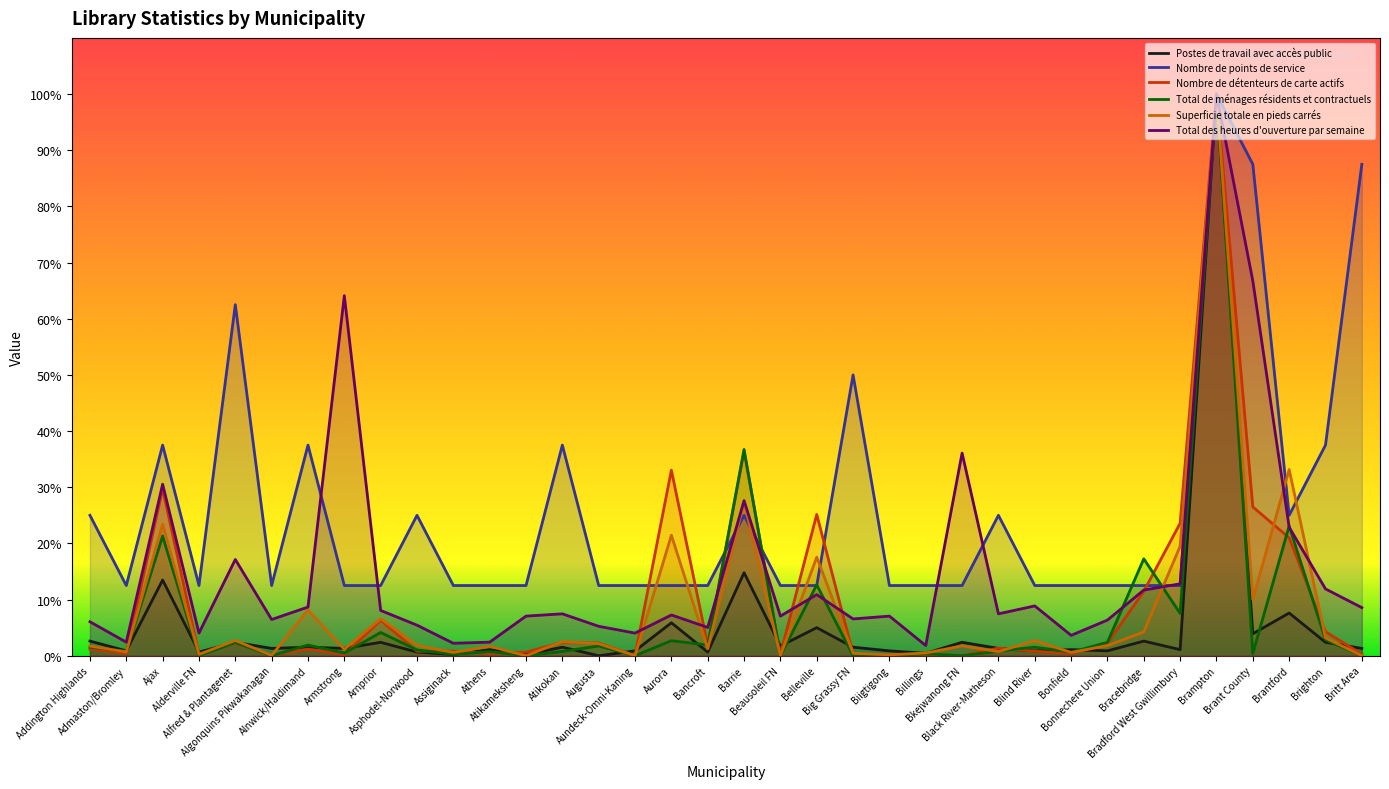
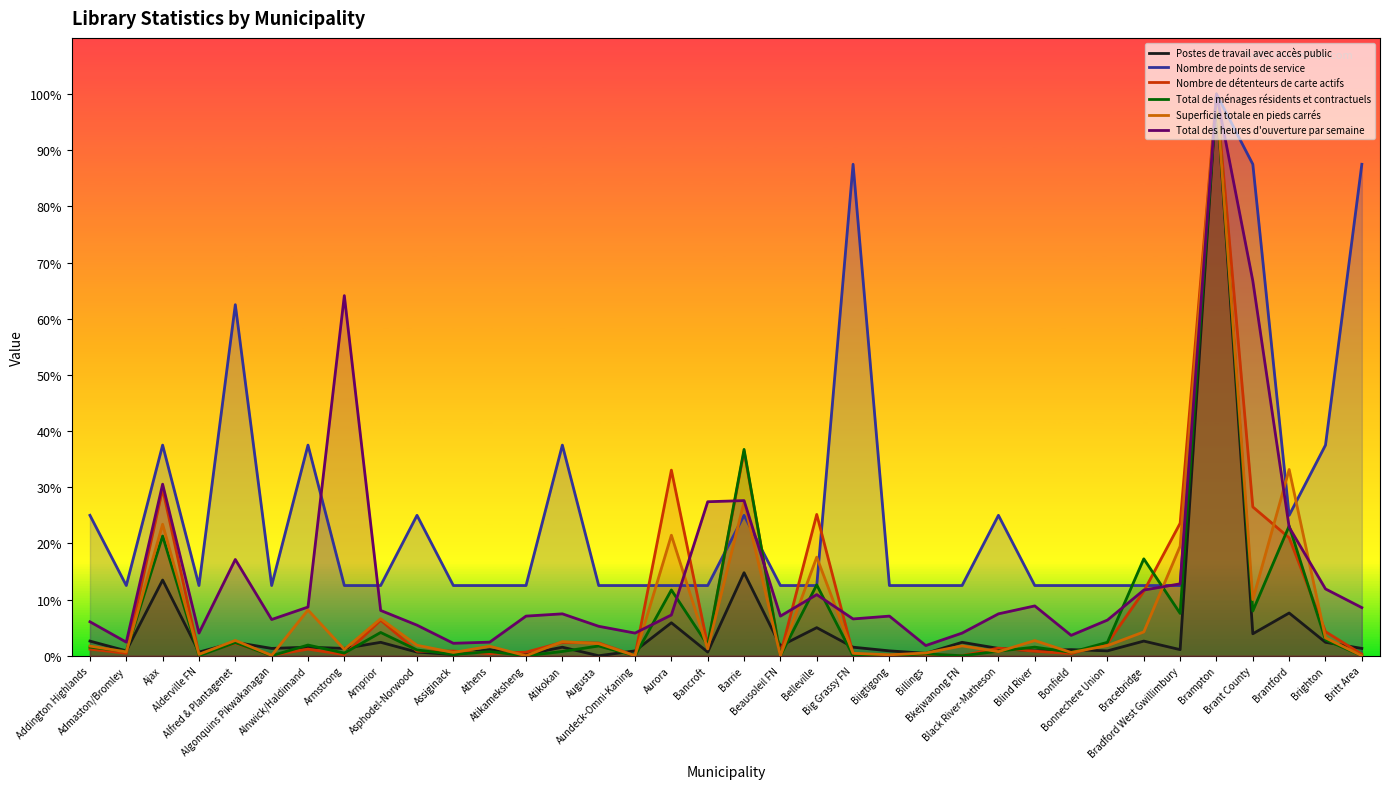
Total de ménages résidents et contractuels, Aurora: 3% -> 12%
Total des heures d'ouverture par semaine, Bancroft: 5% -> 27%
Nombre de points de service, Big Grassy FN: 50% -> 88%
Total des heures d'ouverture par semaine, Bkejwanong FN: 36% -> 4%
Total de ménages résidents et contractuels, Brant County: 0% -> 8%
